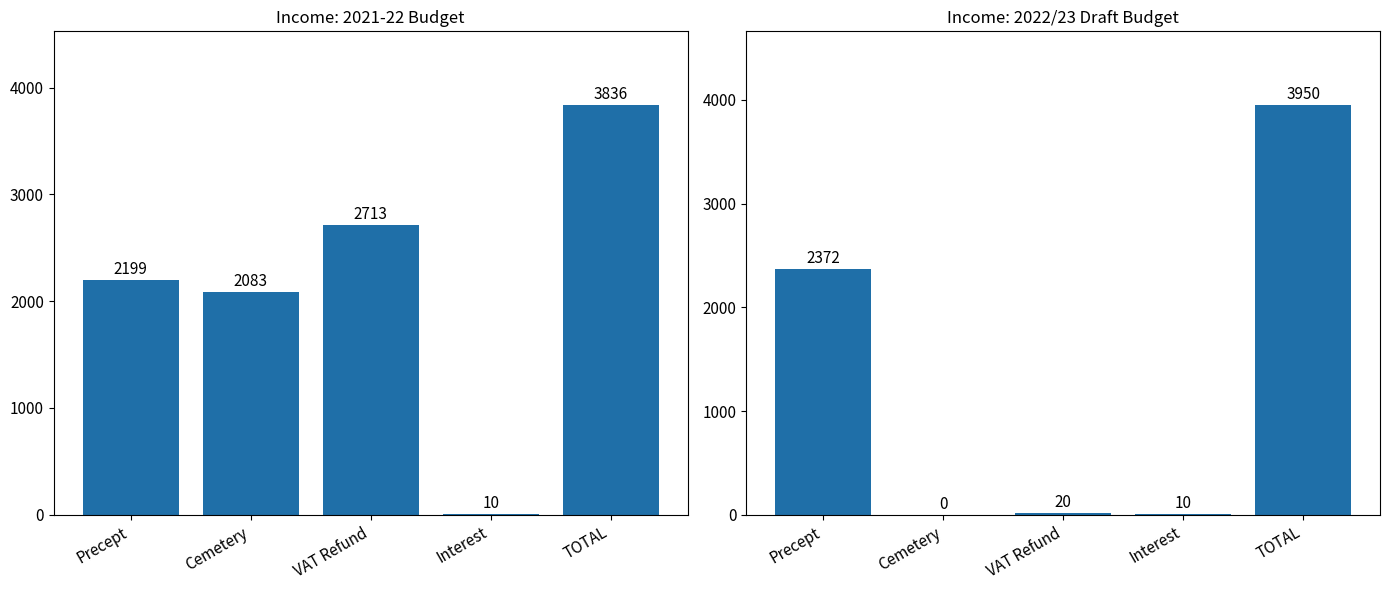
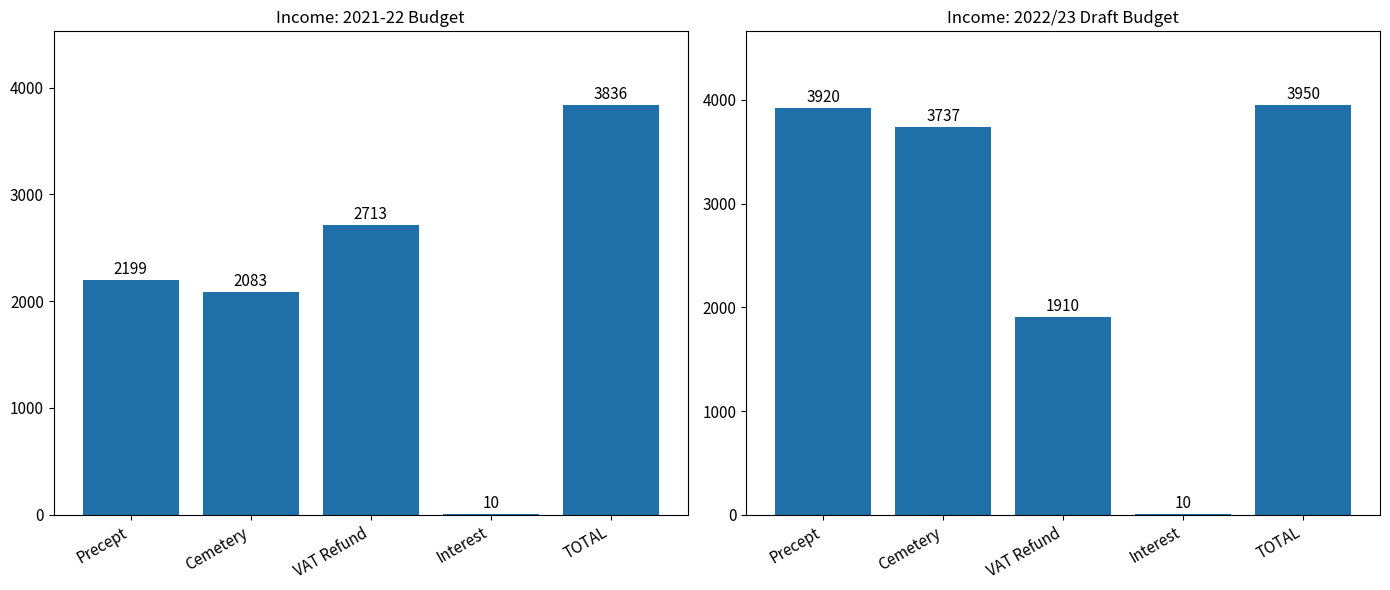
Income: 2022/23 Draft Budget, Precept: 2372 -> 3920
Income: 2022/23 Draft Budget, Cemetery: 0 -> 3737
Income: 2022/23 Draft Budget, VAT Refund: 20 -> 1910
